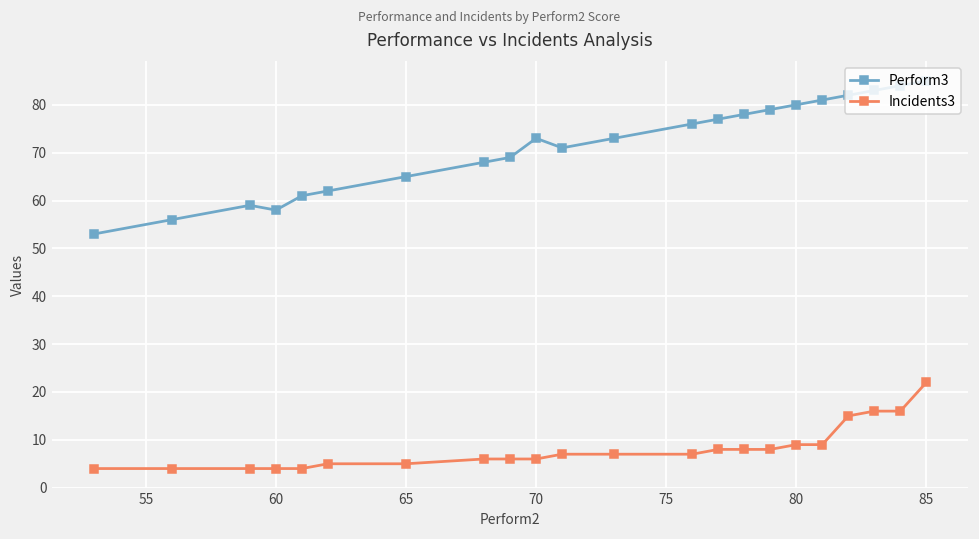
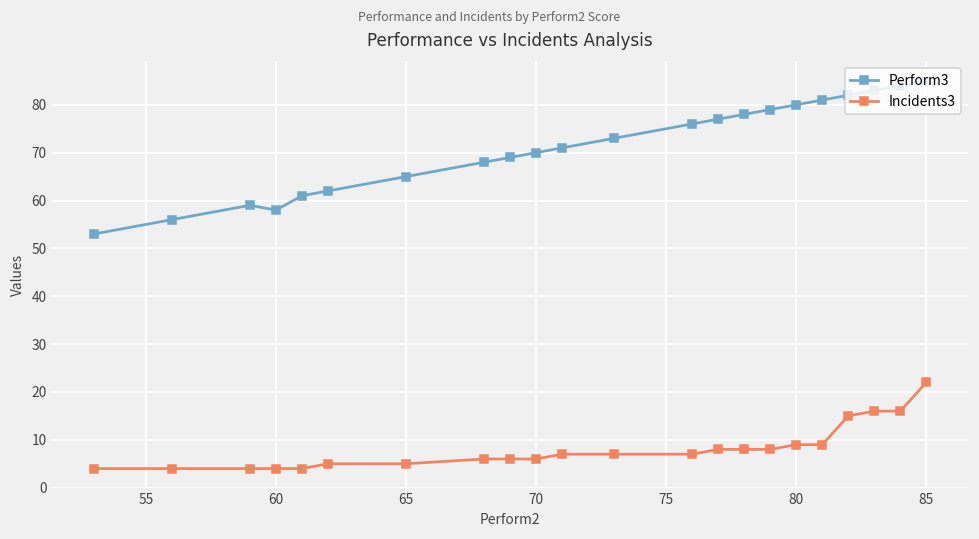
Perform3, 70: 73 -> 70
